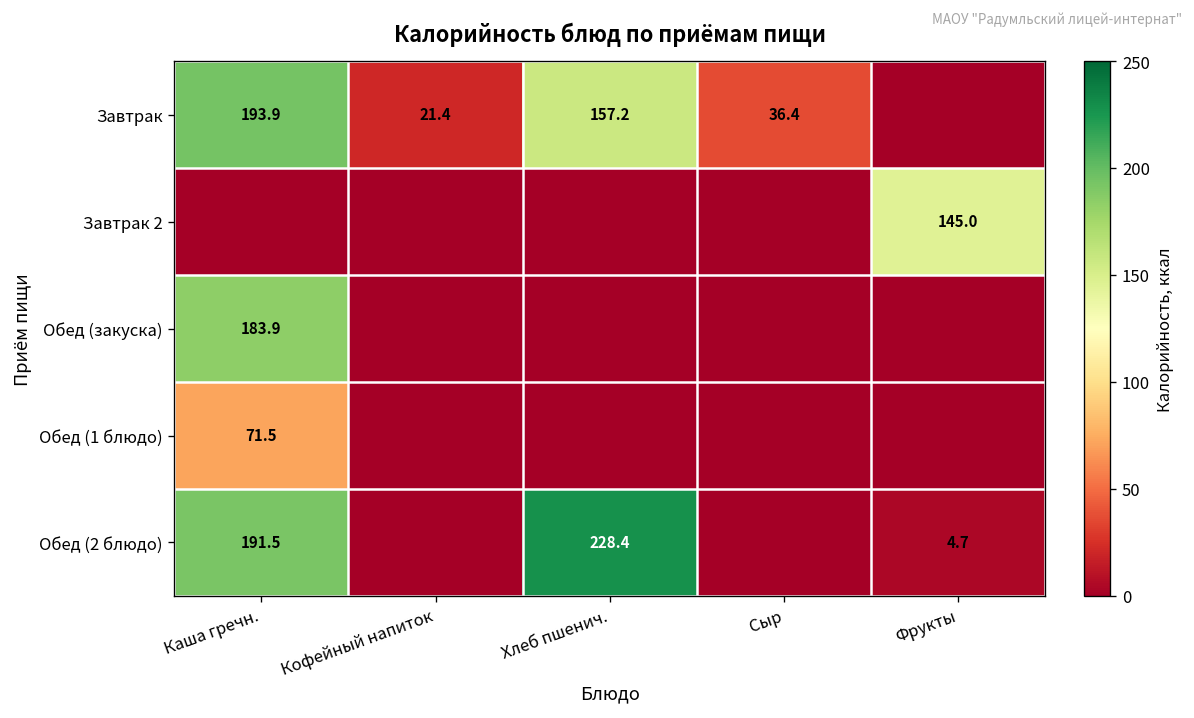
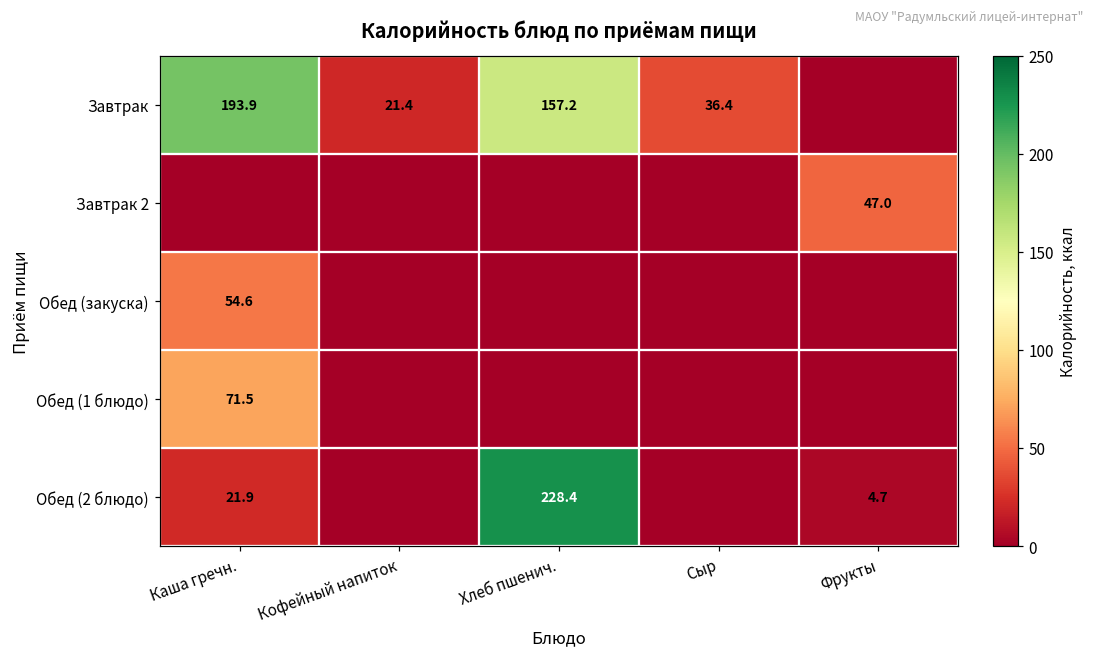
Завтрак 2, Фрукты: 145.0 -> 47.0
Обед (закуска), Каша гречн.: 183.9 -> 54.6
Обед (2 блюдо), Каша гречн.: 191.5 -> 21.9
